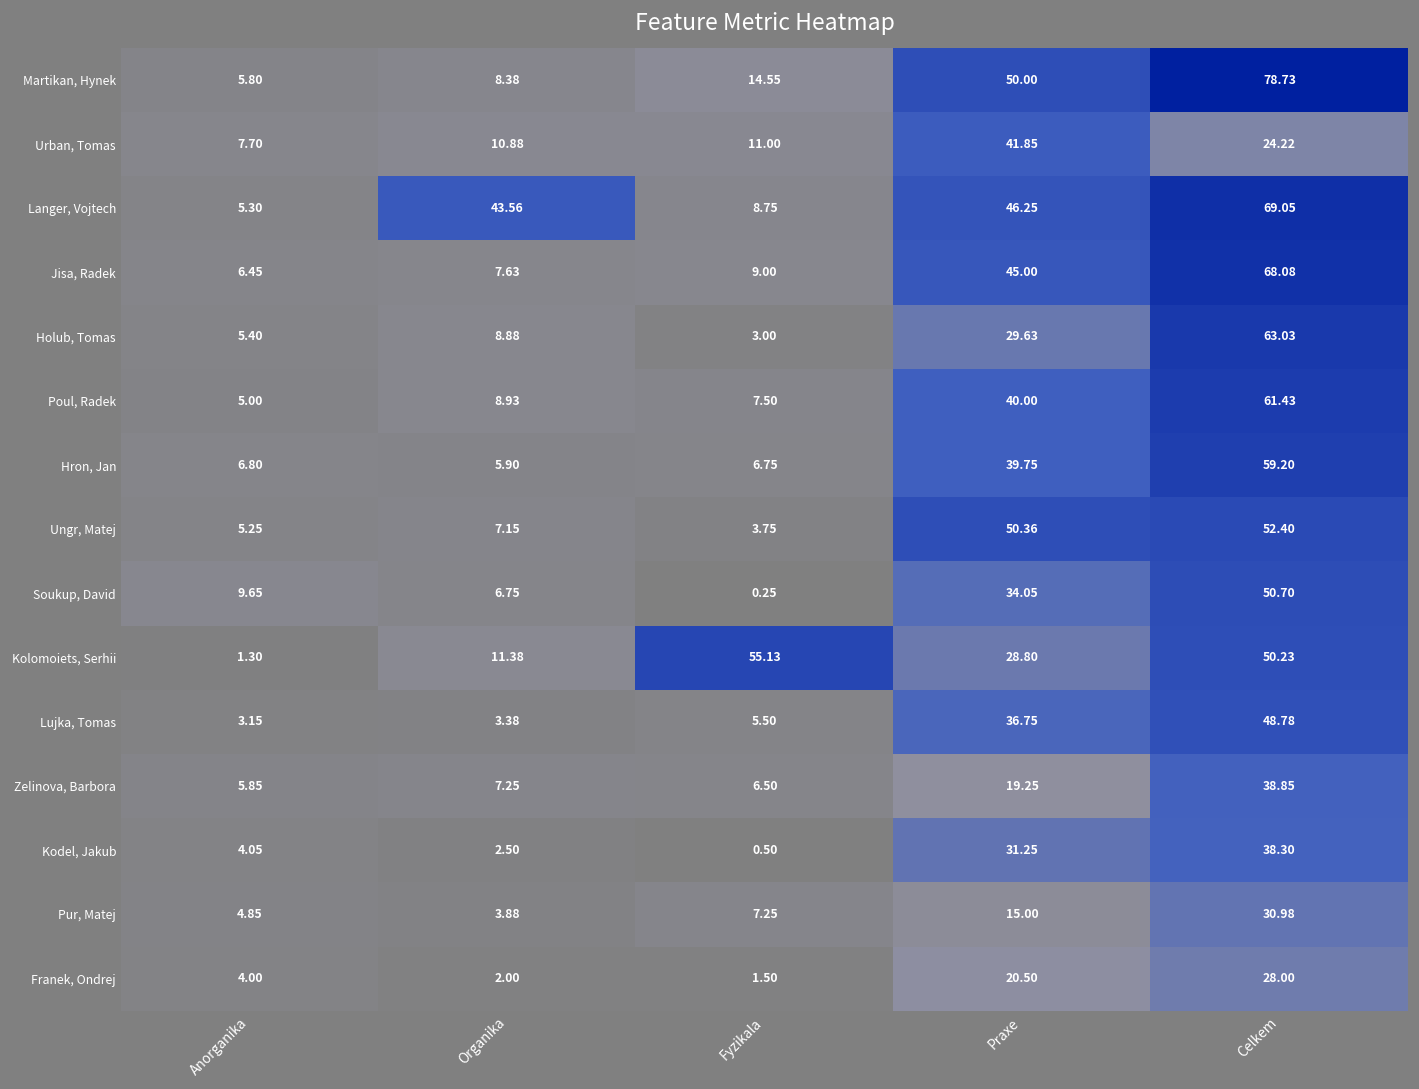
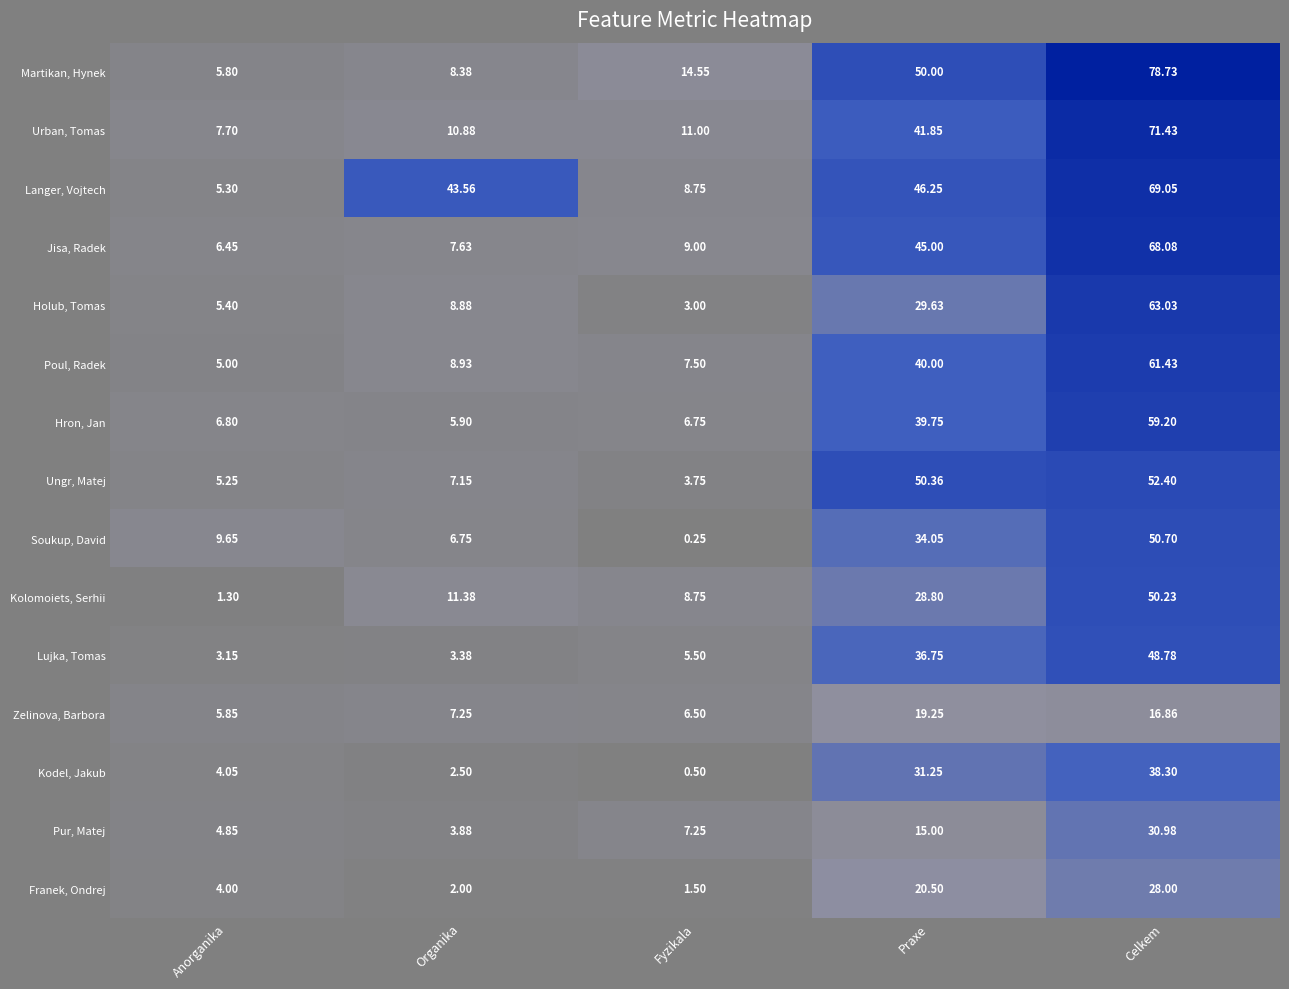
Urban, Tomas, Celkem: 24.22 -> 71.43
Kolomoiets, Serhii, Fyzikala: 55.13 -> 8.75
Zelinova, Barbora, Celkem: 38.85 -> 16.86
